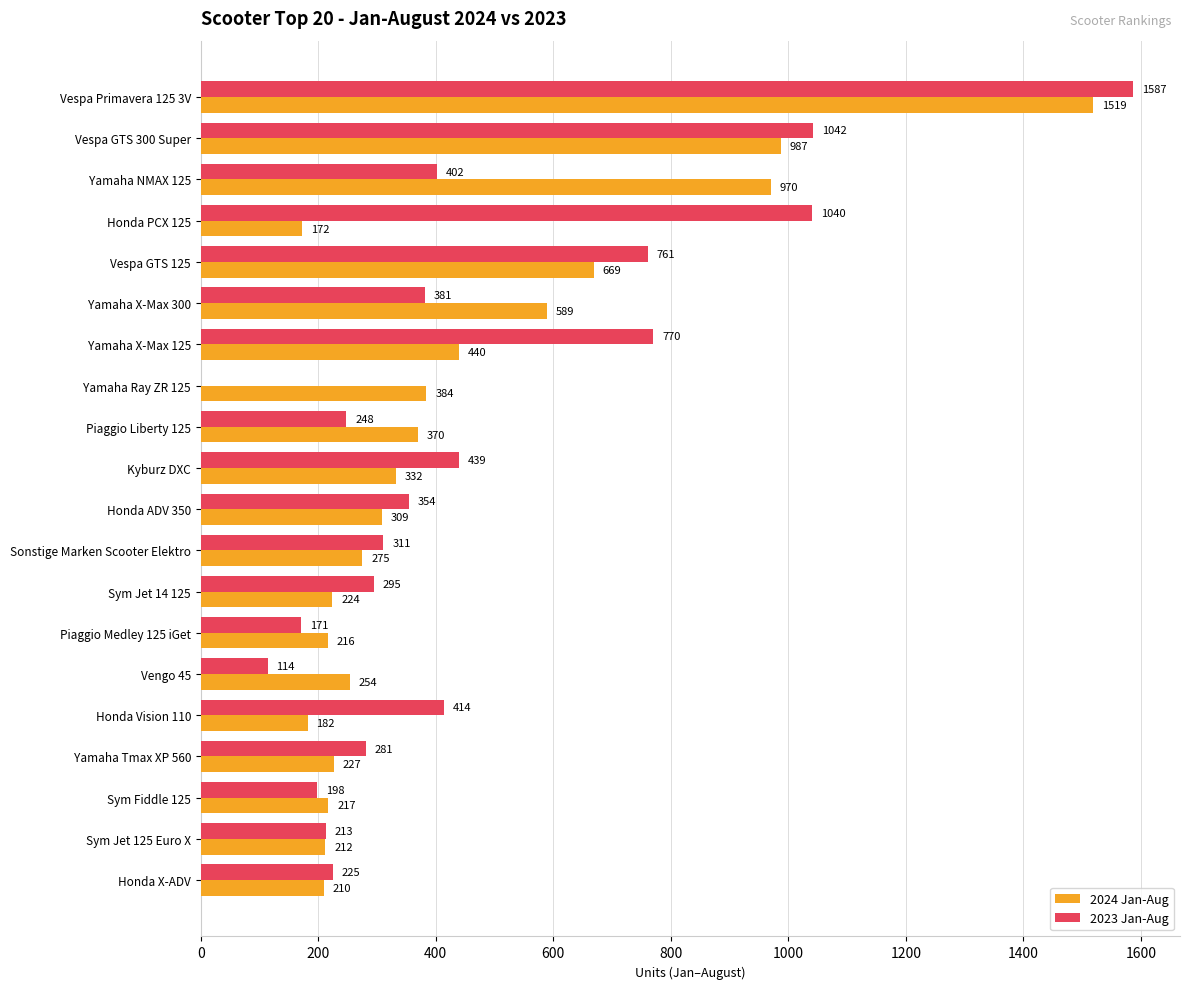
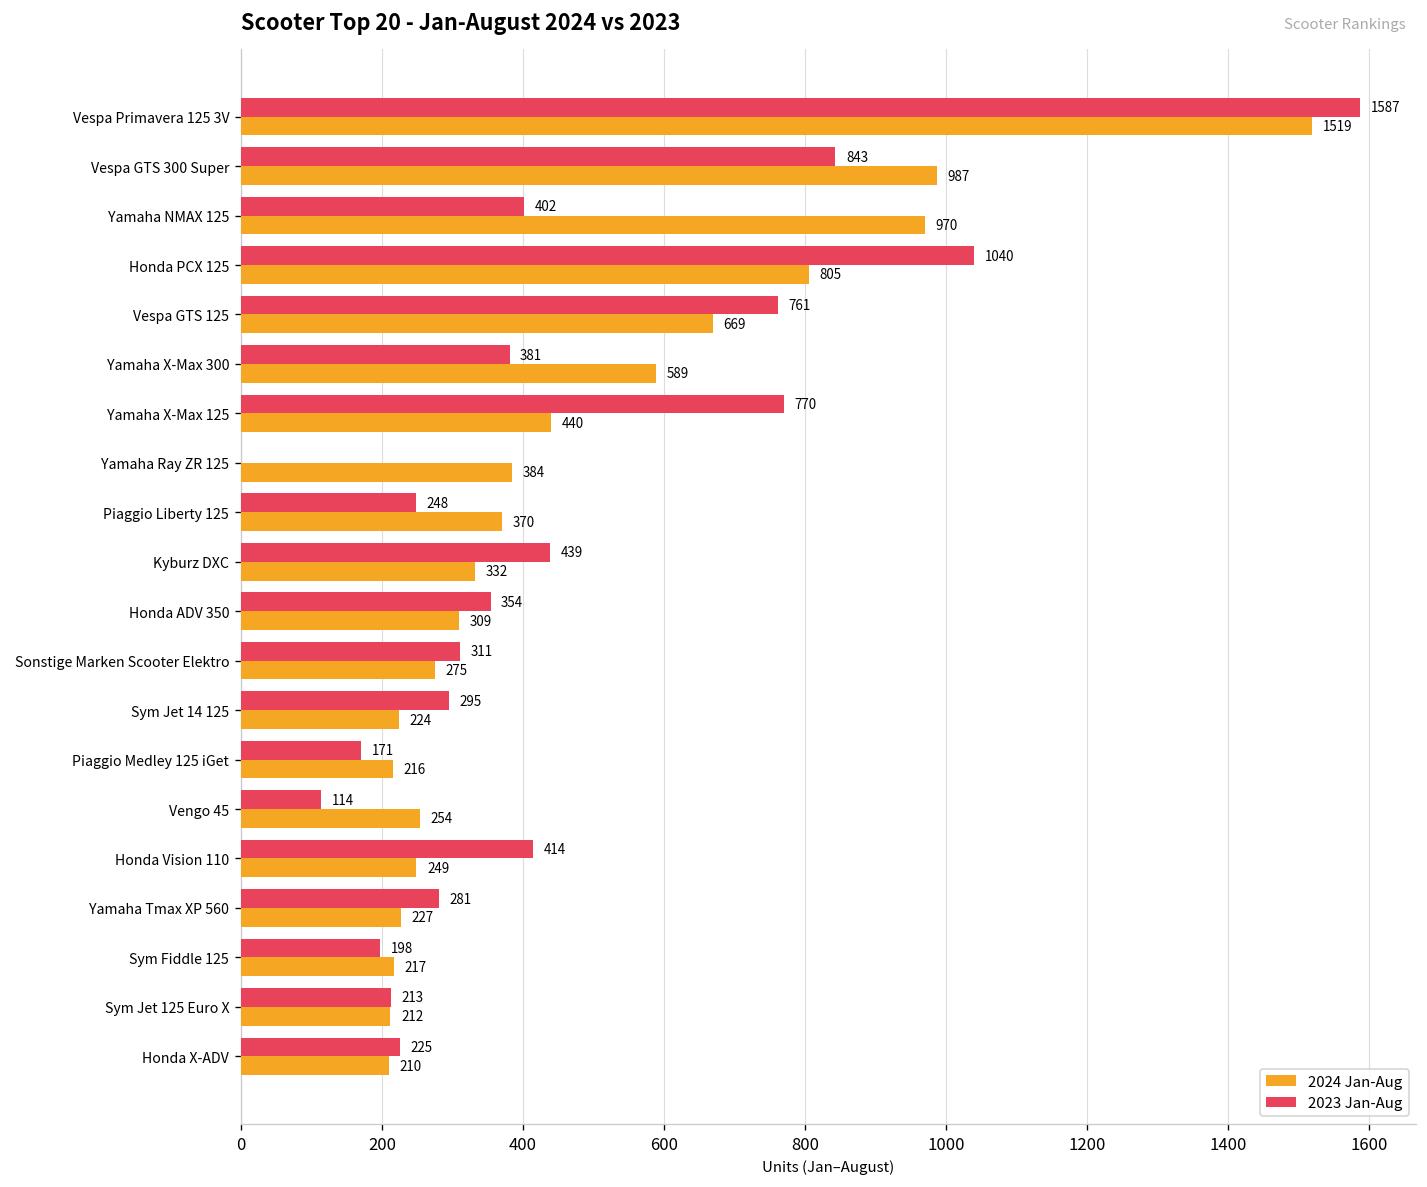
2023 Jan-Aug, Vespa GTS 300 Super: 1042 -> 843
2024 Jan-Aug, Honda PCX 125: 172 -> 805
2024 Jan-Aug, Honda Vision 110: 182 -> 249
